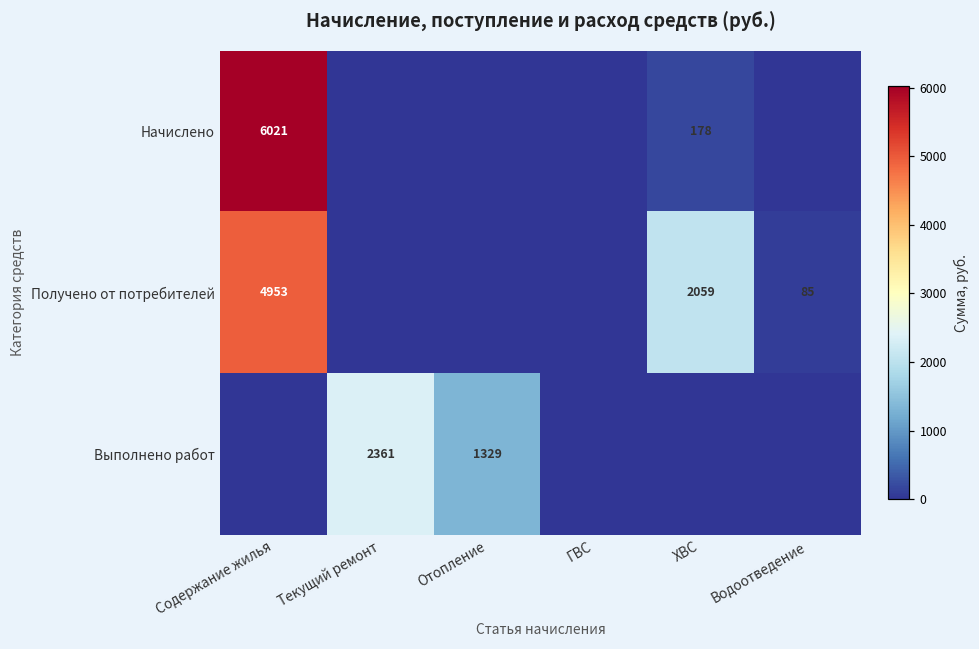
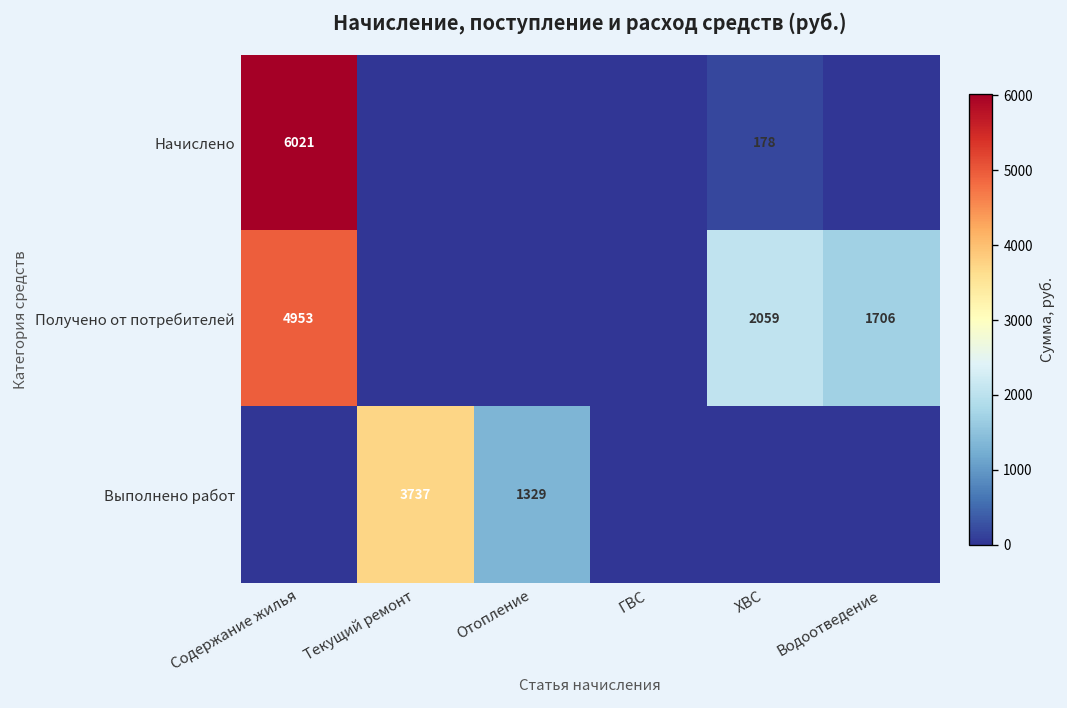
Получено от потребителей, Водоотведение: 85 -> 1706
Выполнено работ, Текущий ремонт: 2361 -> 3737
